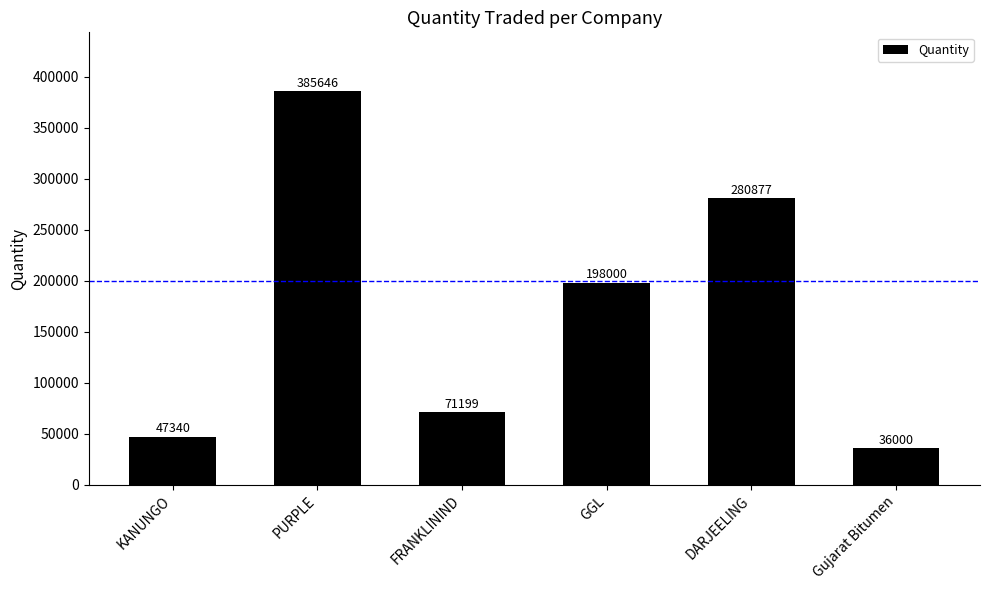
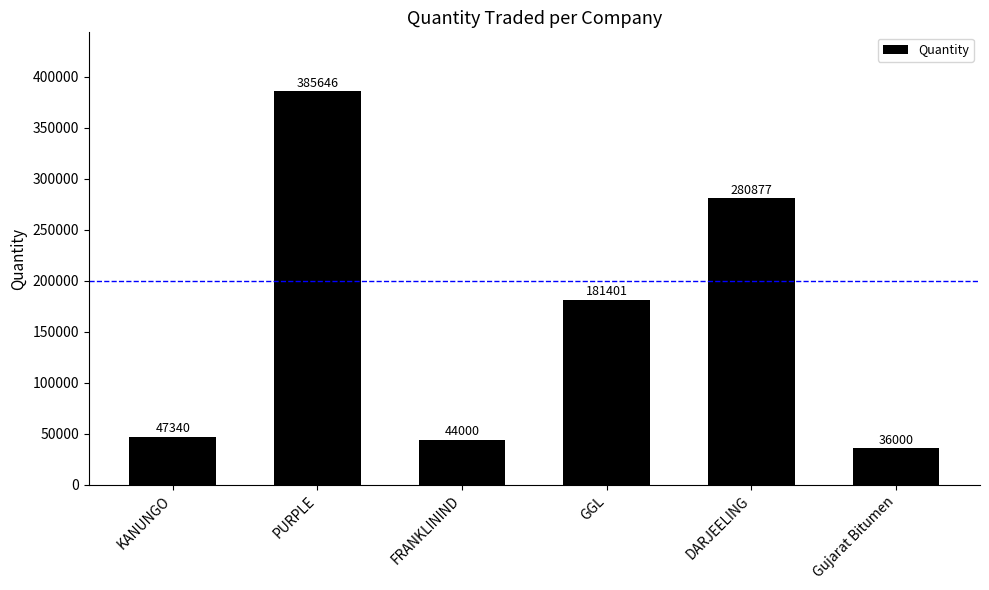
FRANKLININD: 71199 -> 44000
GGL: 198000 -> 181401
